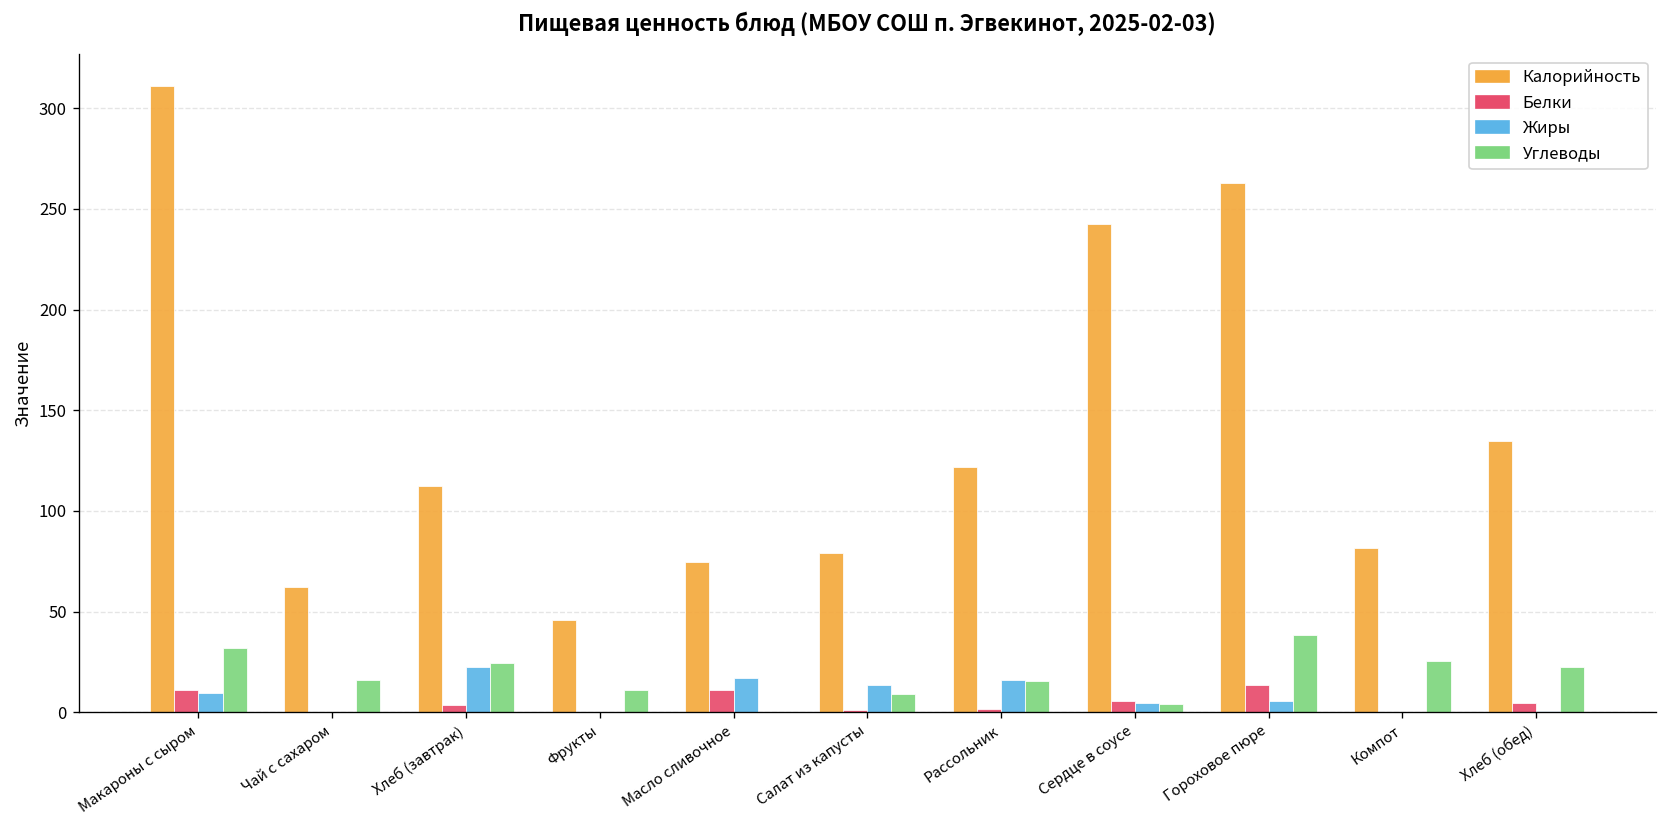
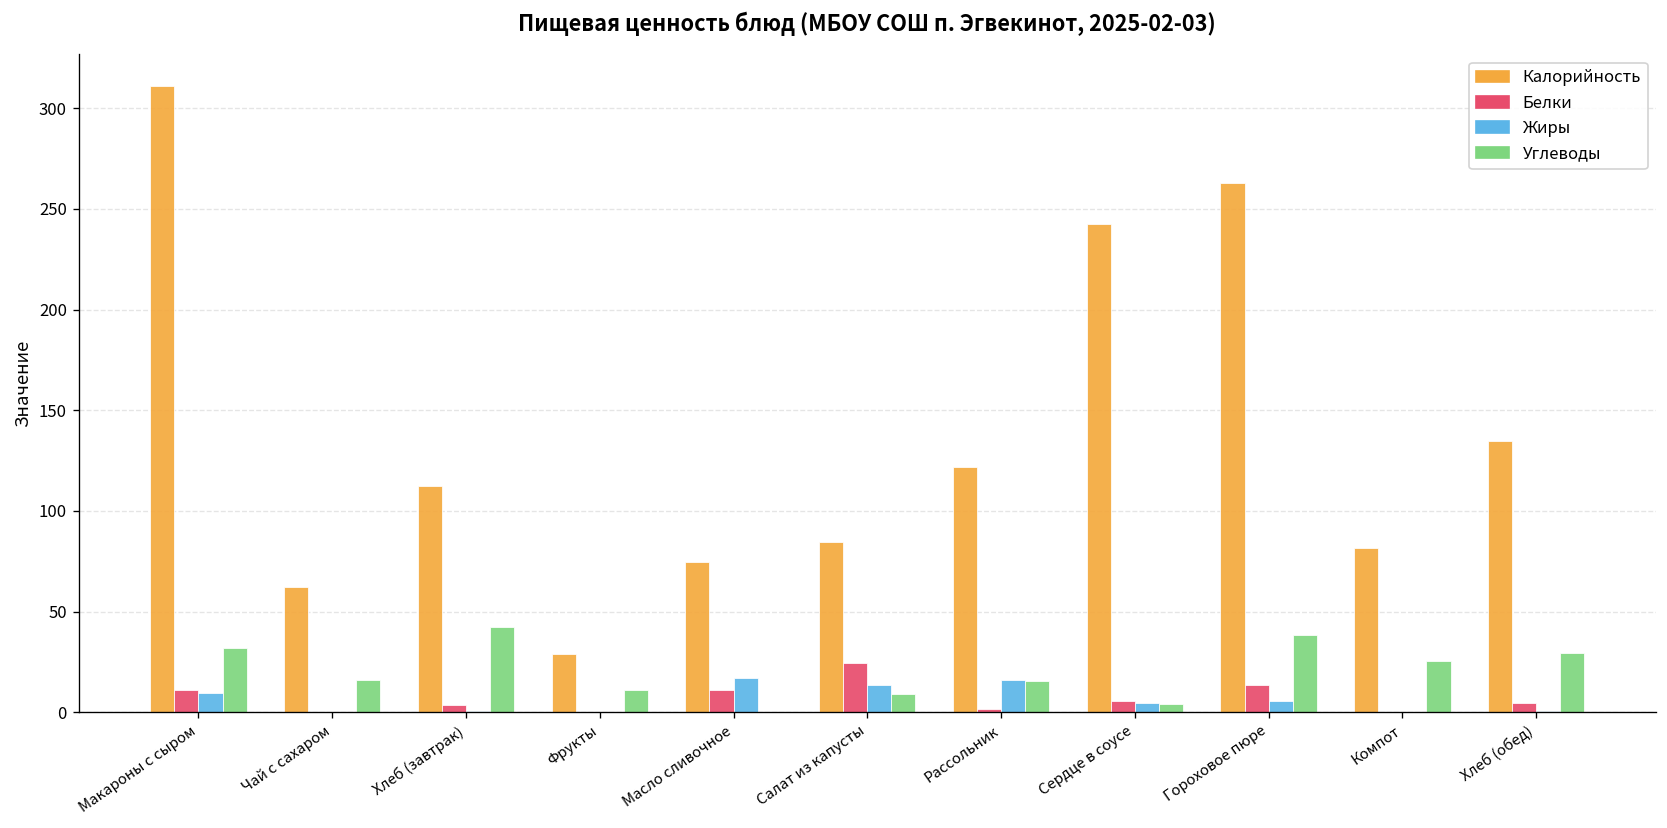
Жиры, Хлеб (завтрак): 23 -> 1
Углеводы, Хлеб (завтрак): 25 -> 43
Калорийность, Фрукты: 46 -> 29
Калорийность, Салат из капусты: 79 -> 85
Белки, Салат из капусты: 1 -> 25
Углеводы, Хлеб (обед): 22 -> 30
